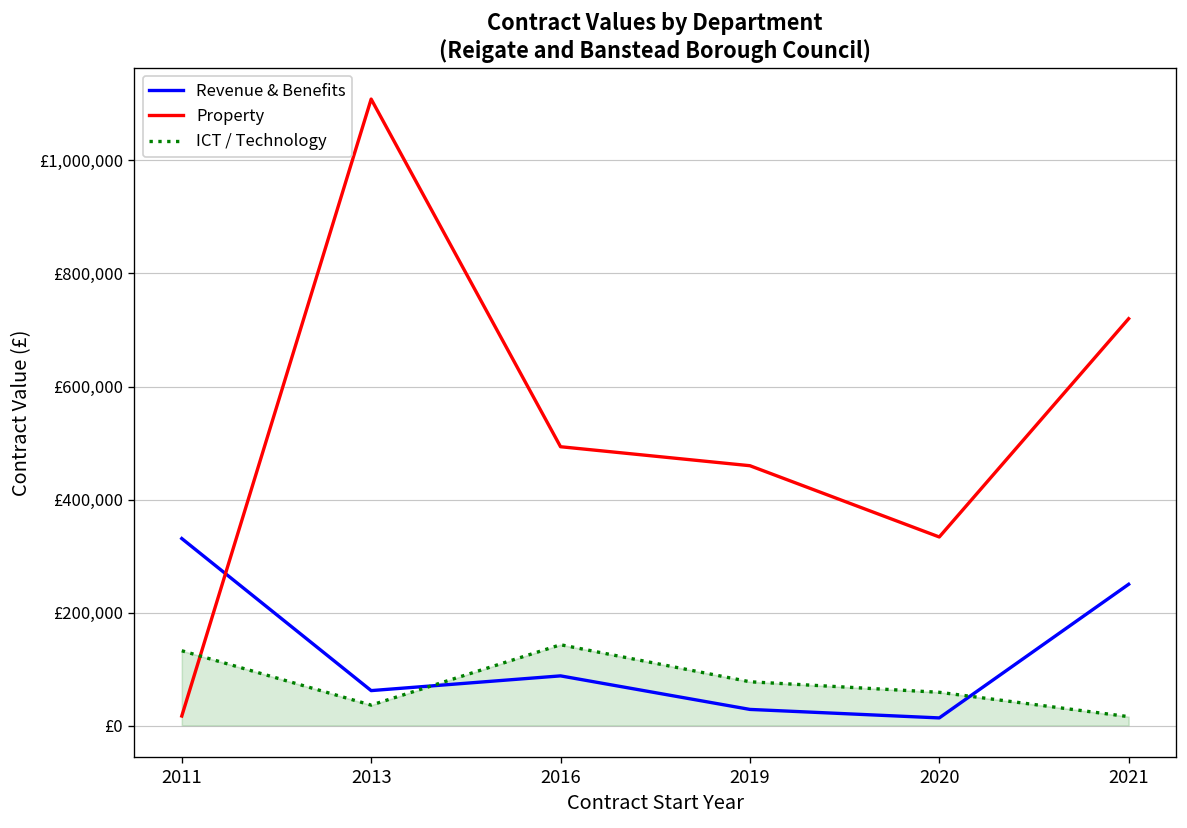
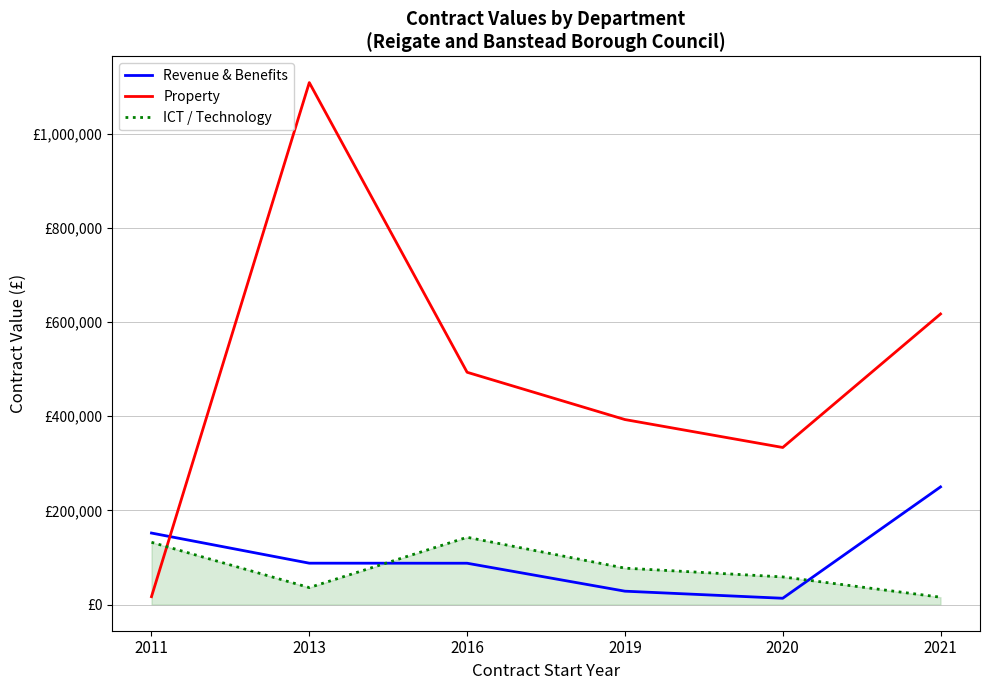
Revenue & Benefits, 2011: £330,000 -> £150,000
Revenue & Benefits, 2013: £60,000 -> £90,000
Property, 2019: £460,000 -> £390,000
Property, 2021: £720,000 -> £620,000
